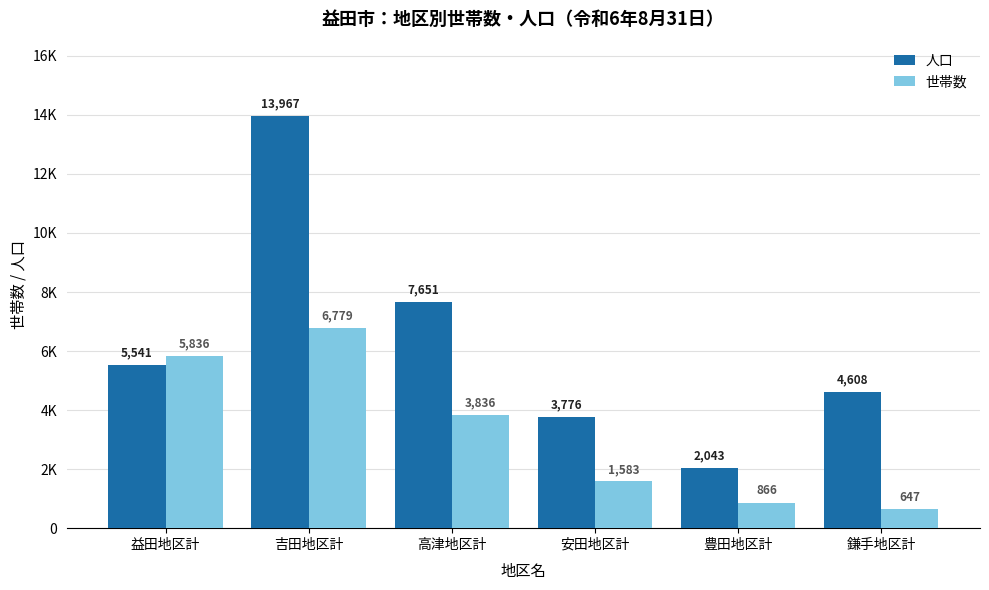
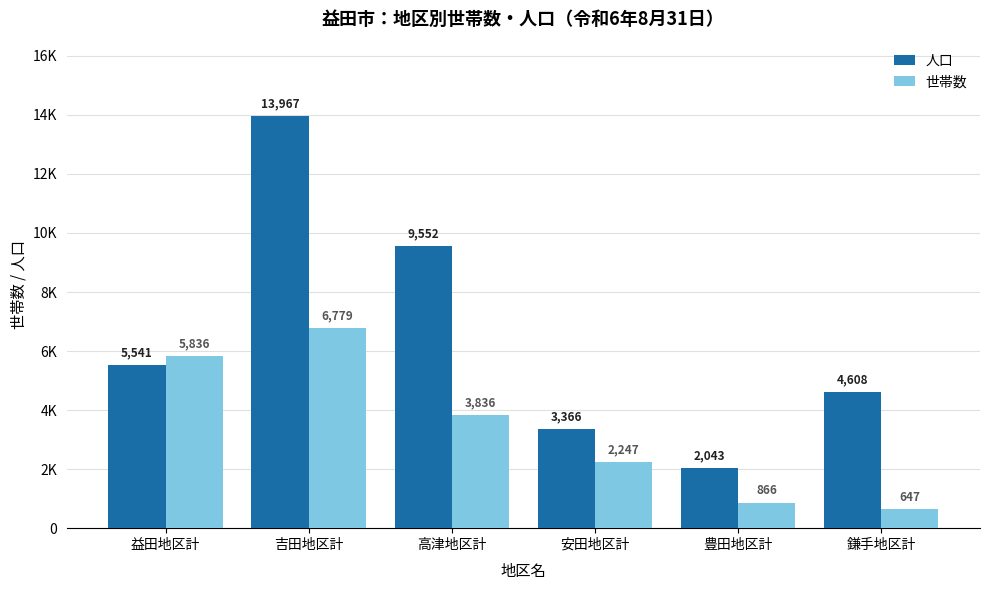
人口, 高津地区計: 7,651 -> 9,552
人口, 安田地区計: 3,776 -> 3,366
世帯数, 安田地区計: 1,583 -> 2,247
